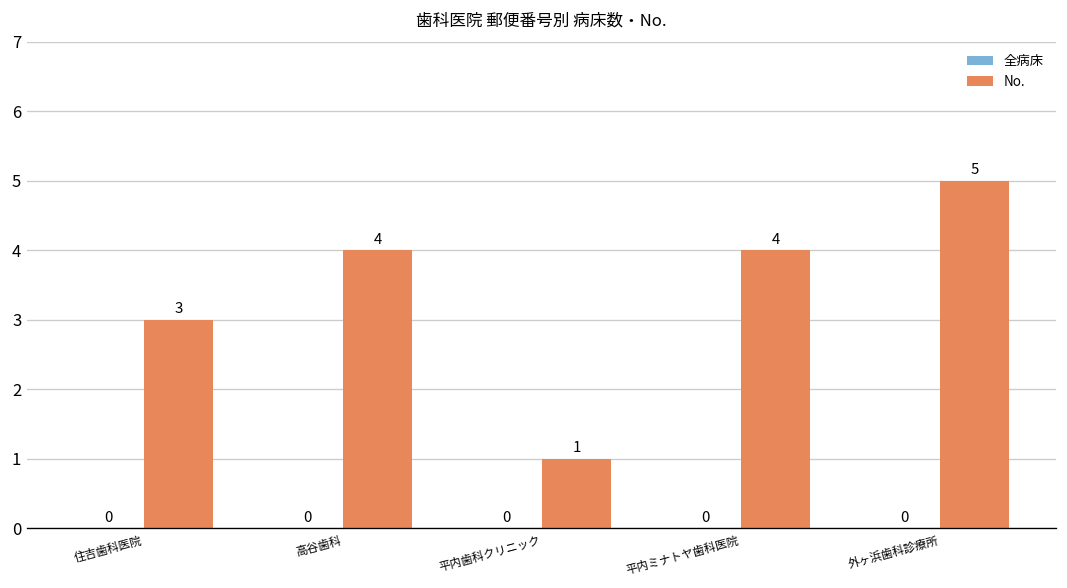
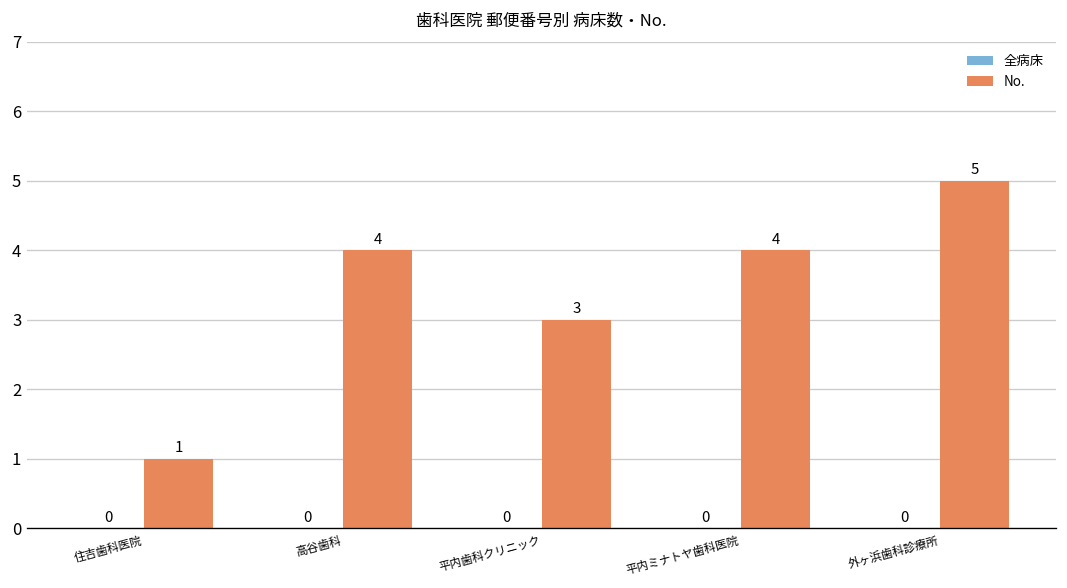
No., 住吉歯科医院: 3 -> 1
No., 平内歯科クリニック: 1 -> 3
